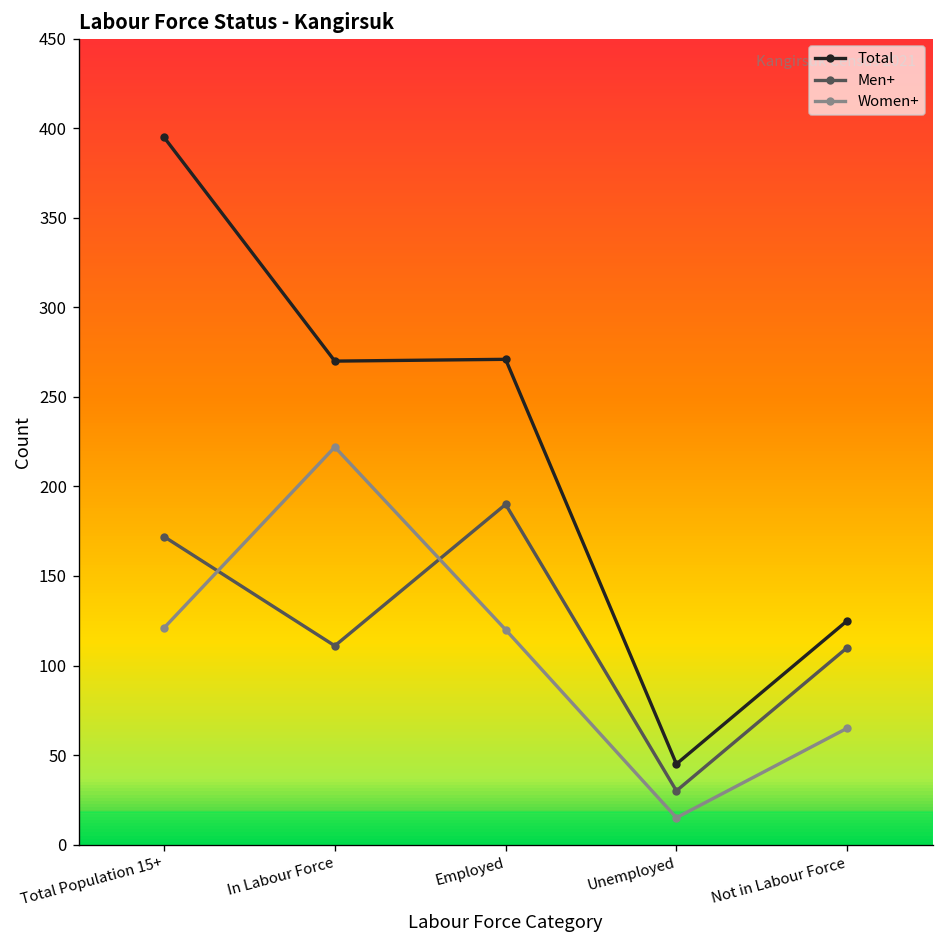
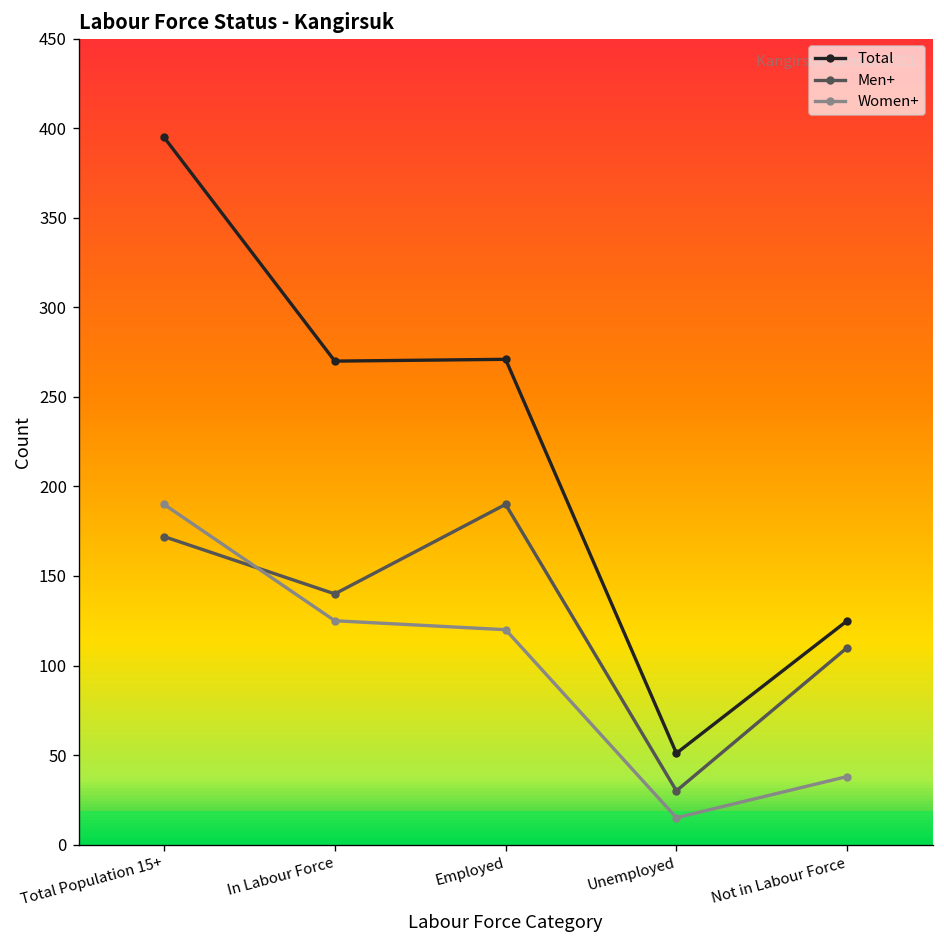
Women+, Total Population 15+: 121 -> 190
Men+, In Labour Force: 111 -> 140
Women+, In Labour Force: 222 -> 125
Total, Unemployed: 45 -> 51
Women+, Not in Labour Force: 65 -> 38
